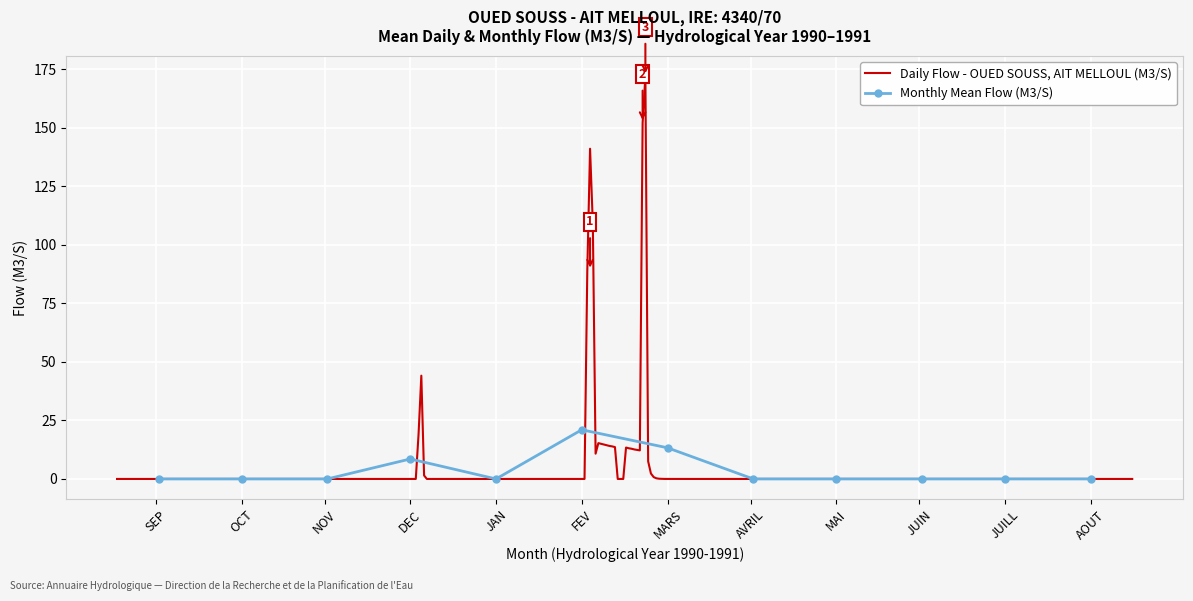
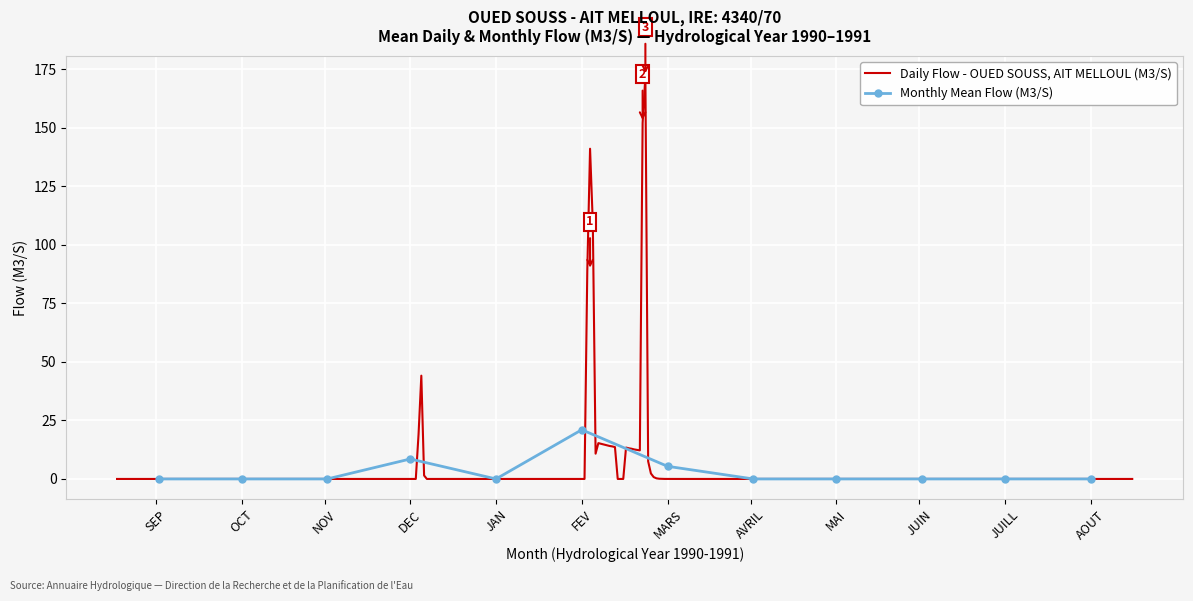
Monthly Mean Flow (M3/S), MARS: 13 -> 5
